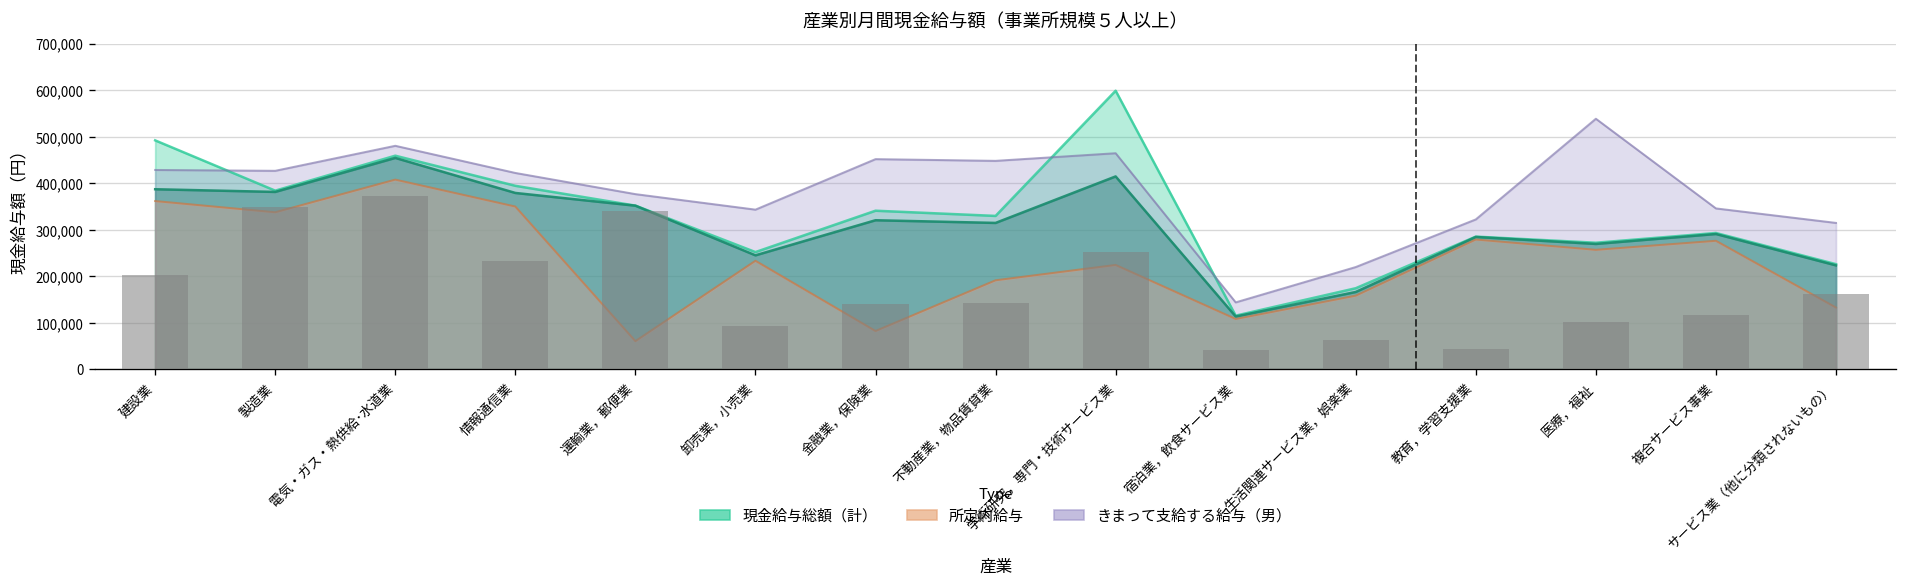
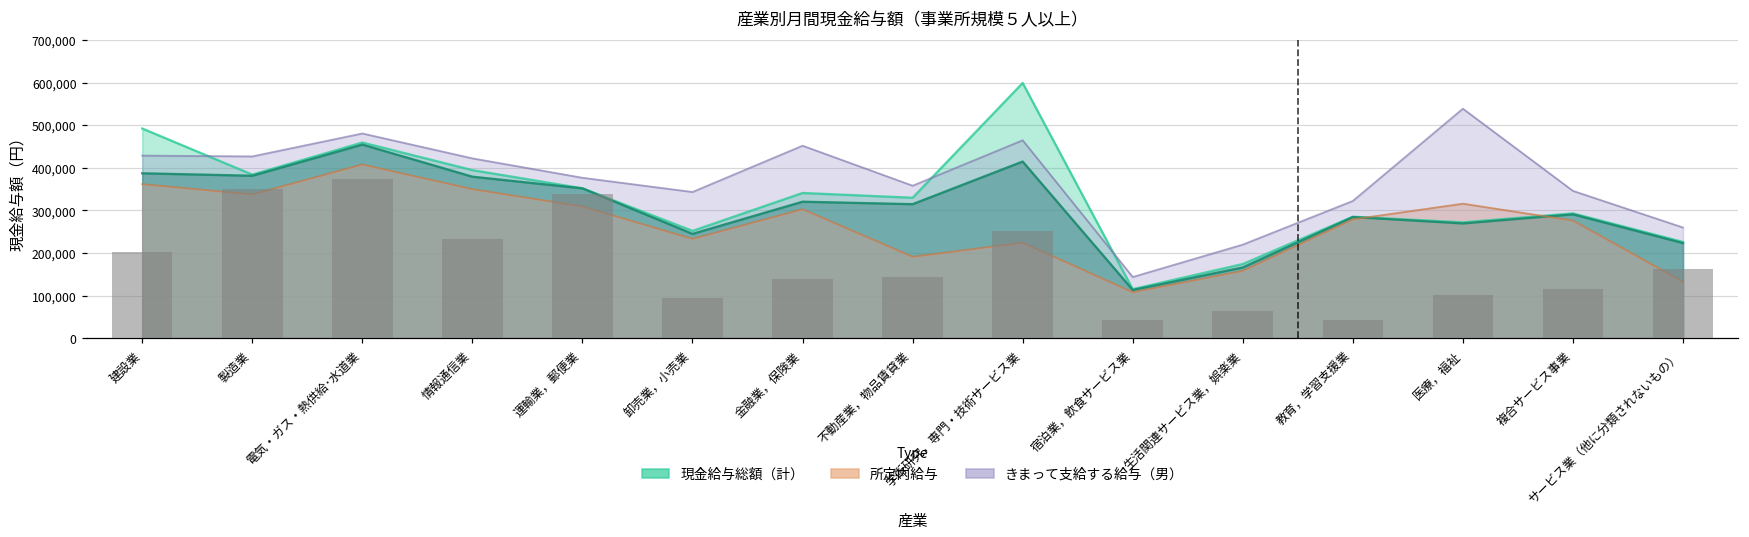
所定内給与, 運輸業，郵便業: 60,000 -> 310,000
所定内給与, 金融業，保険業: 80,000 -> 300,000
きまって支給する給与（男）, 不動産業，物品賃貸業: 450,000 -> 360,000
所定内給与, 医療，福祉: 260,000 -> 320,000
きまって支給する給与（男）, サービス業（他に分類されないもの）: 310,000 -> 260,000
